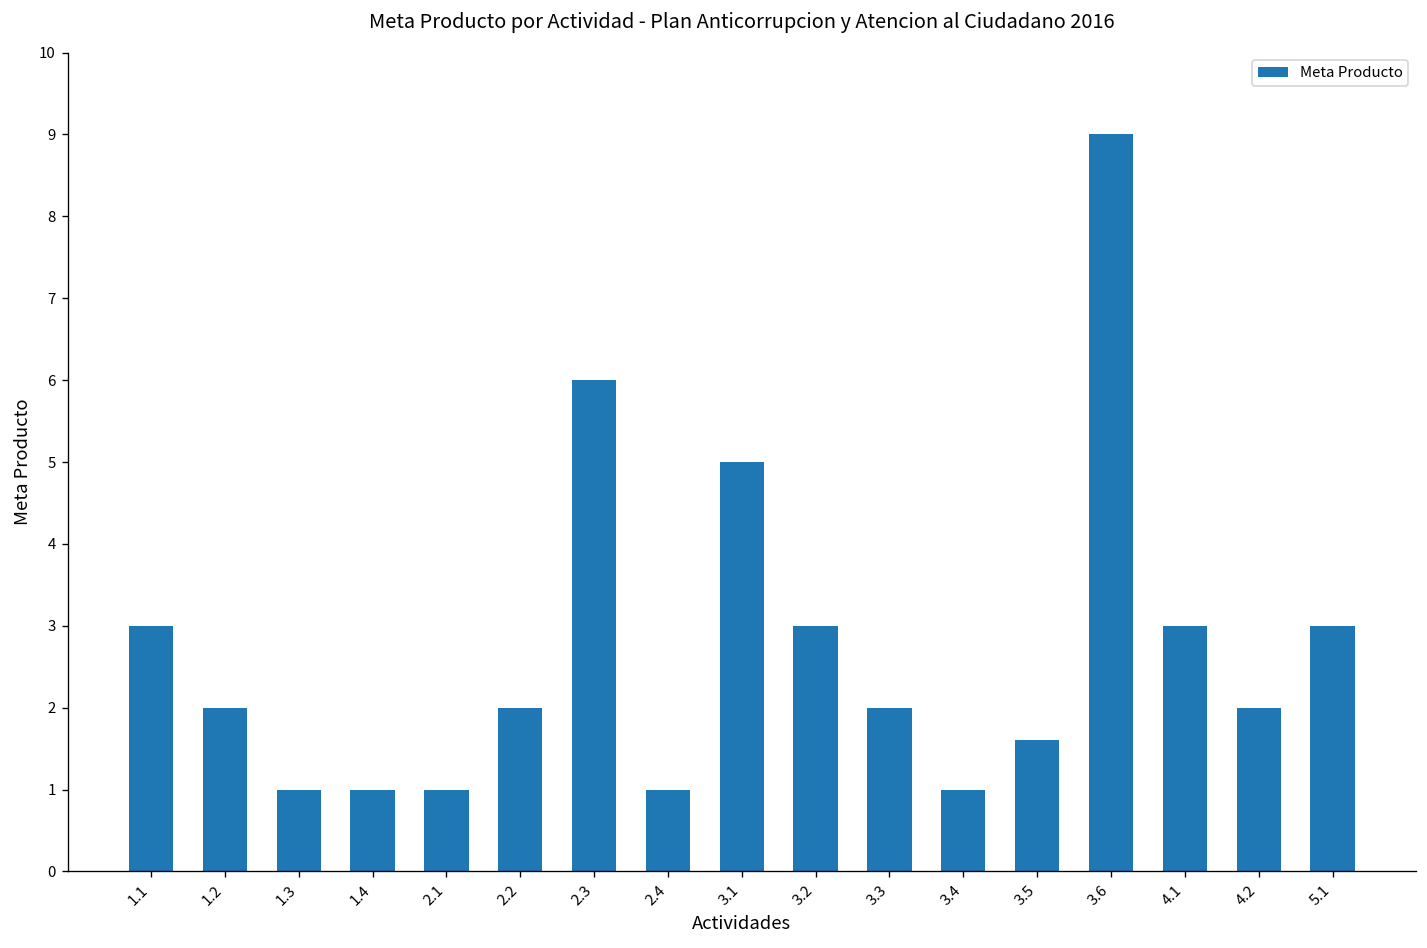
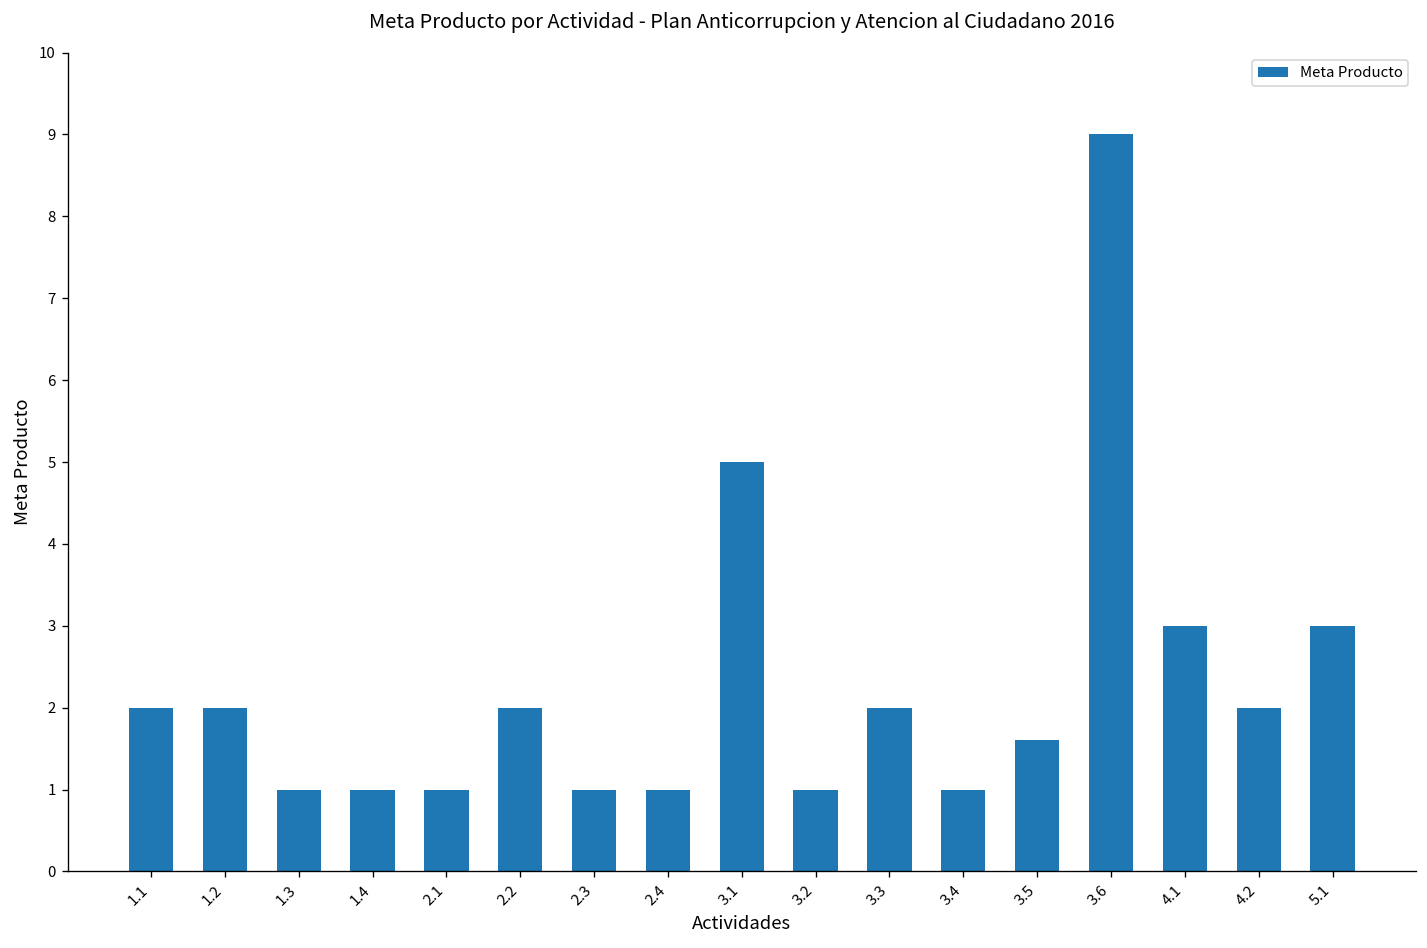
1.1: 3 -> 2
2.3: 6 -> 1
3.2: 3 -> 1
